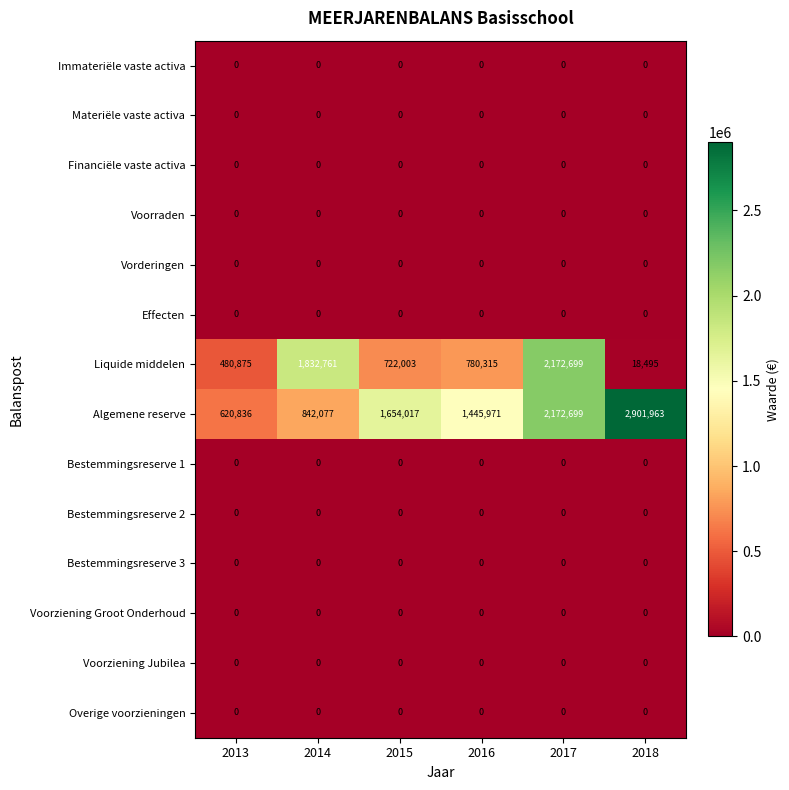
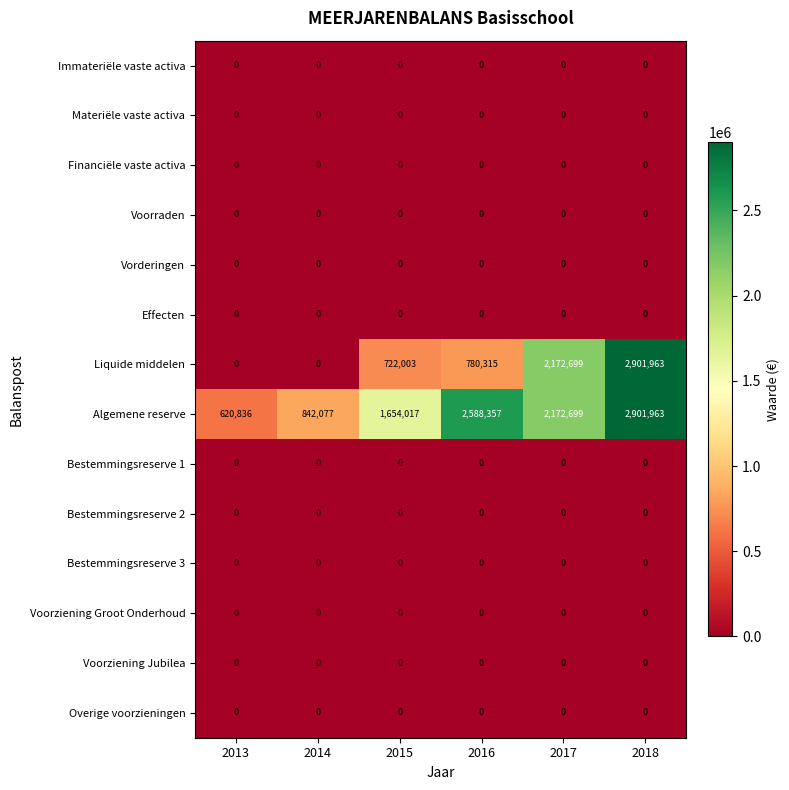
Liquide middelen, 2013: 480,875 -> 0
Liquide middelen, 2014: 1,832,761 -> 0
Liquide middelen, 2018: 18,495 -> 2,901,963
Algemene reserve, 2016: 1,445,971 -> 2,588,357
